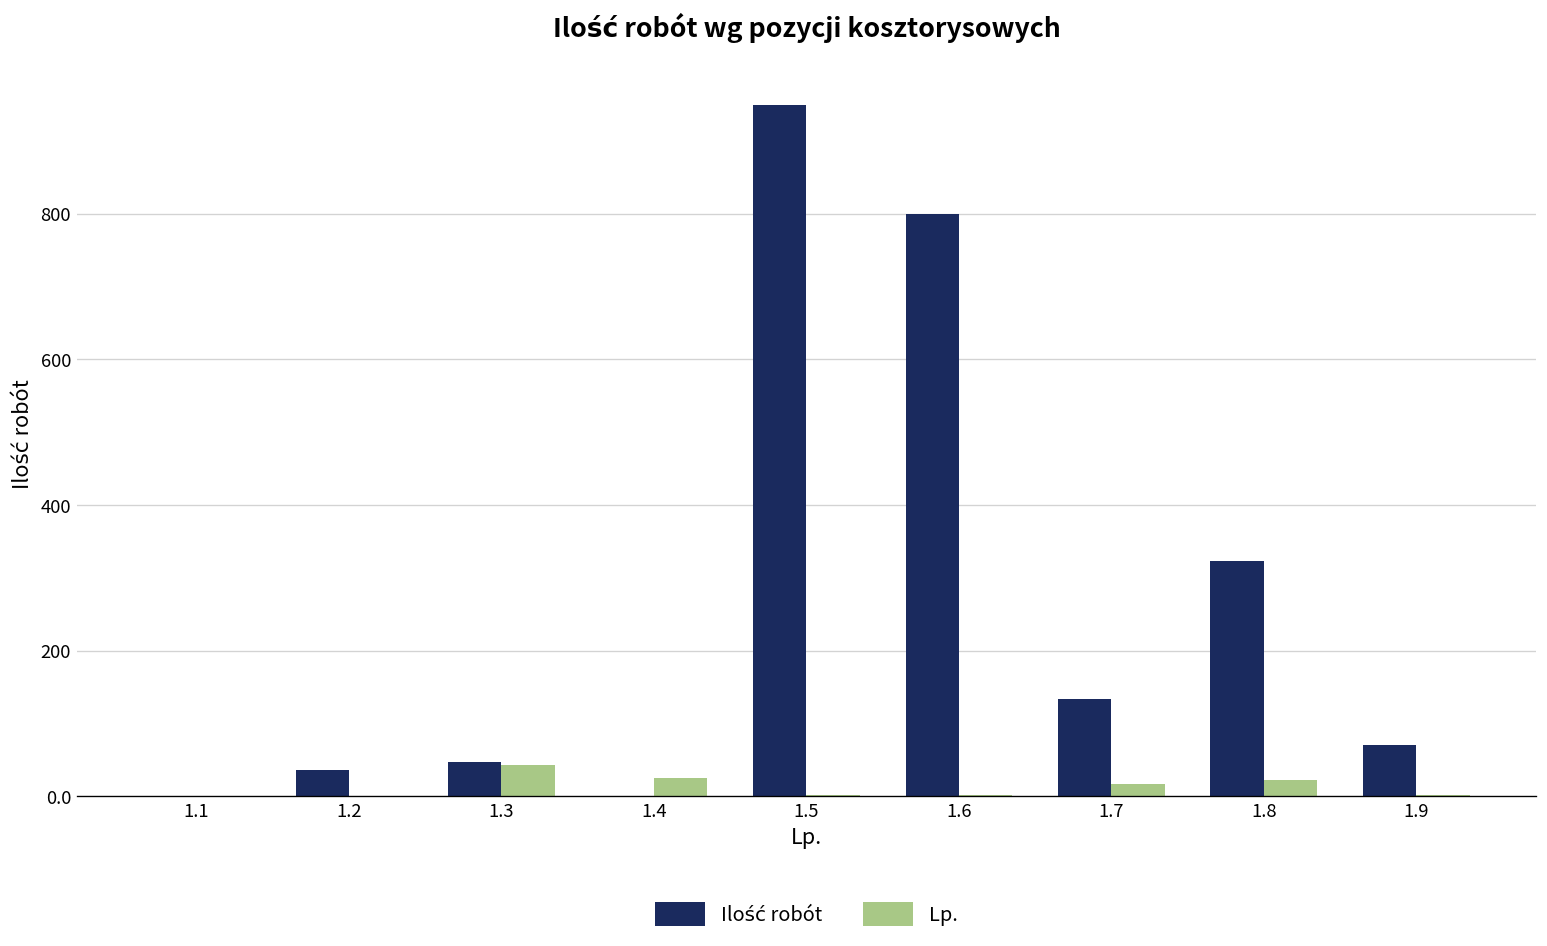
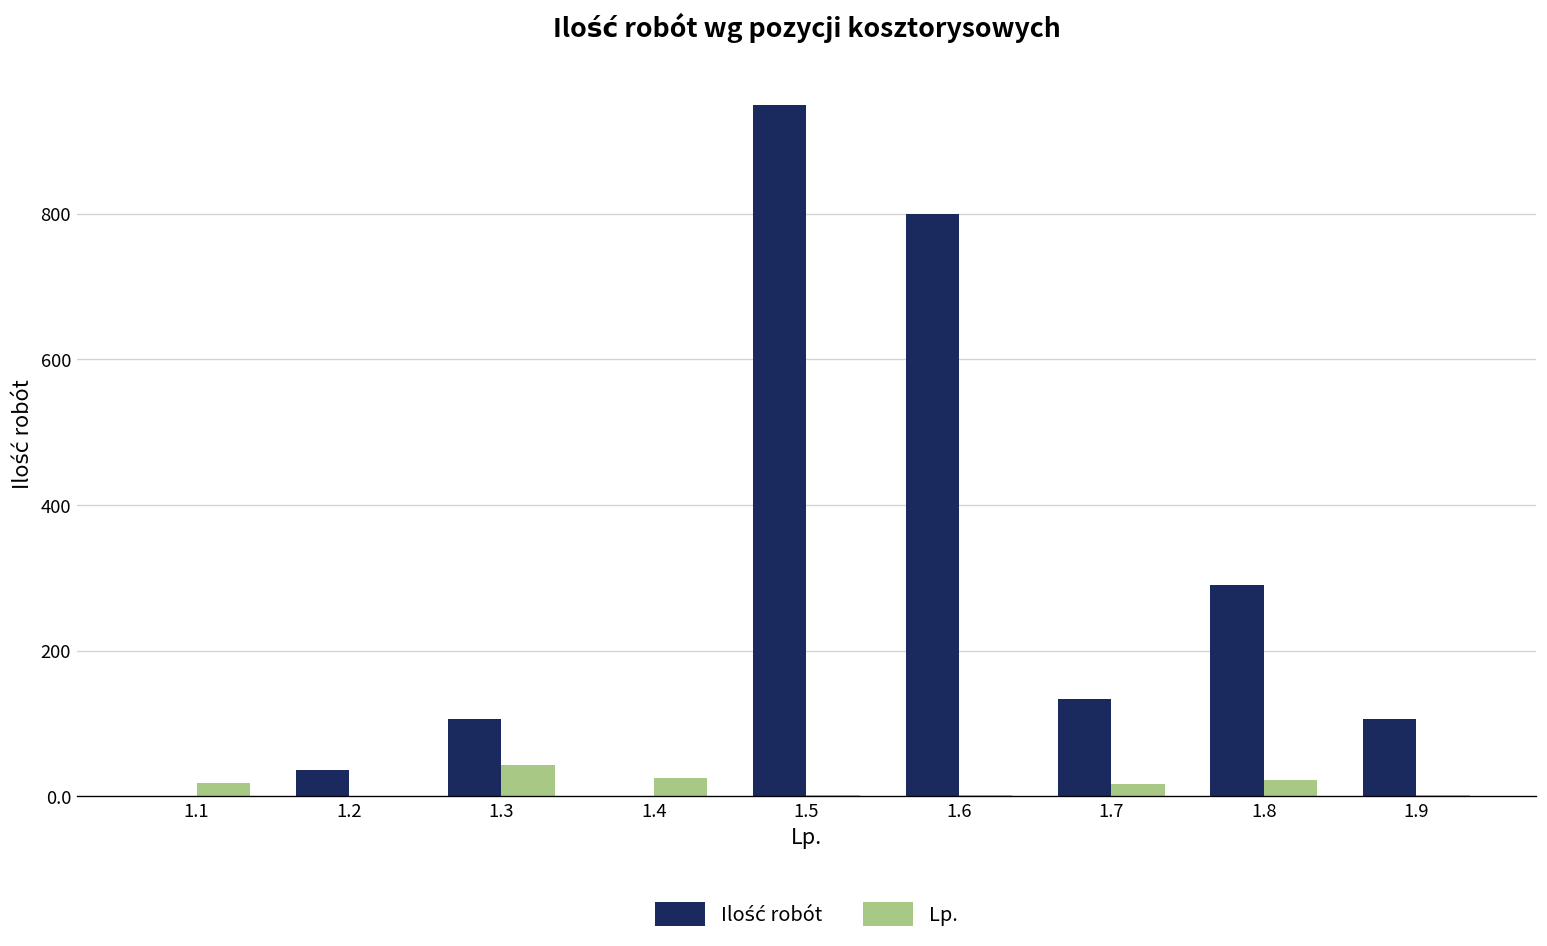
Lp., 1.1: 0 -> 20
Ilość robót, 1.3: 50 -> 110
Ilość robót, 1.8: 320 -> 290
Ilość robót, 1.9: 70 -> 110
